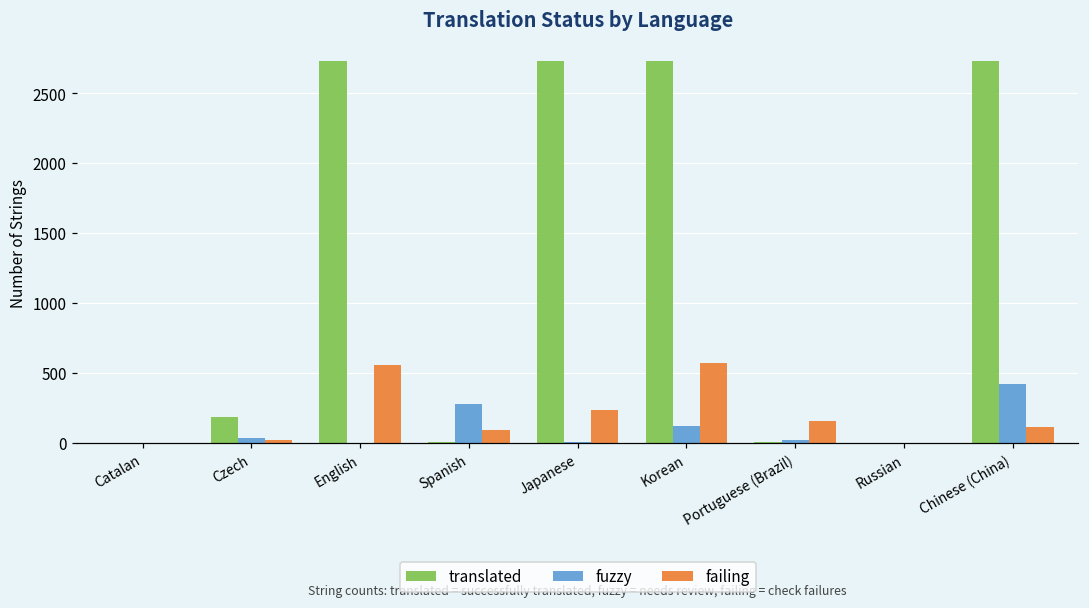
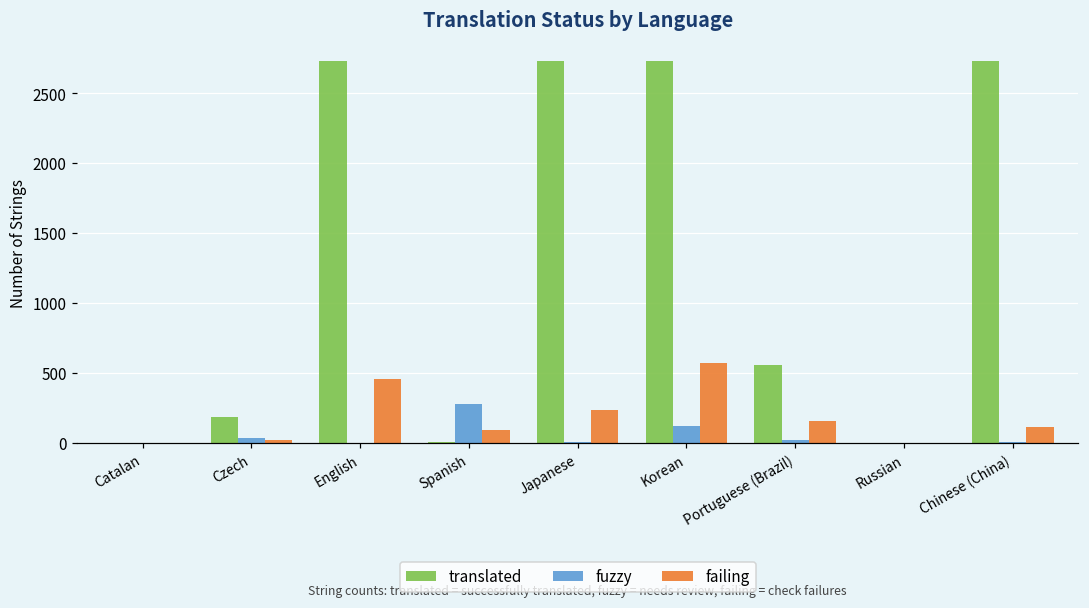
failing, English: 560 -> 460
translated, Portuguese (Brazil): 10 -> 550
fuzzy, Chinese (China): 420 -> 0
